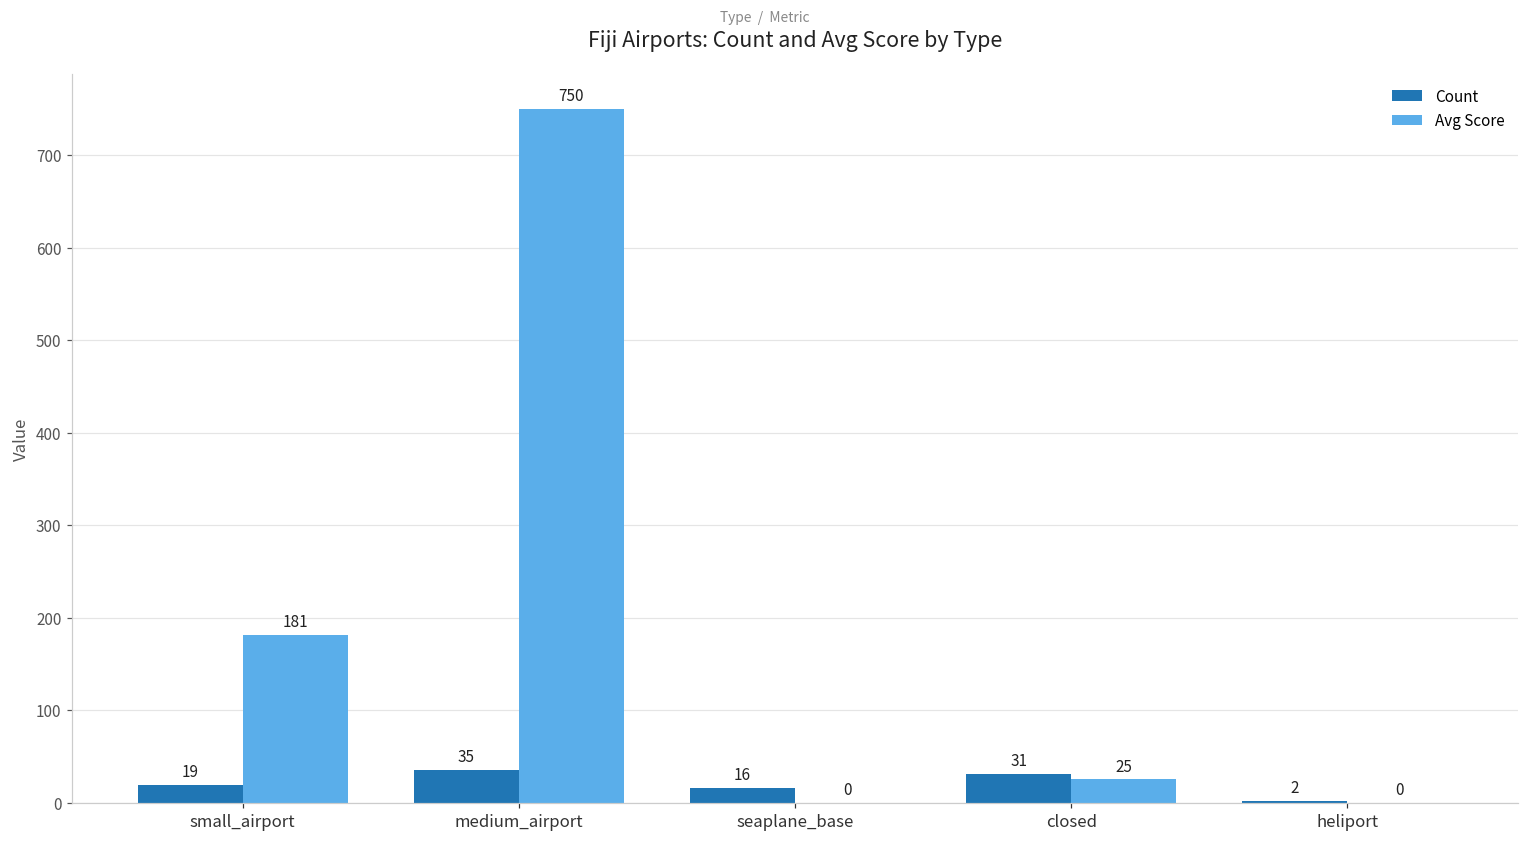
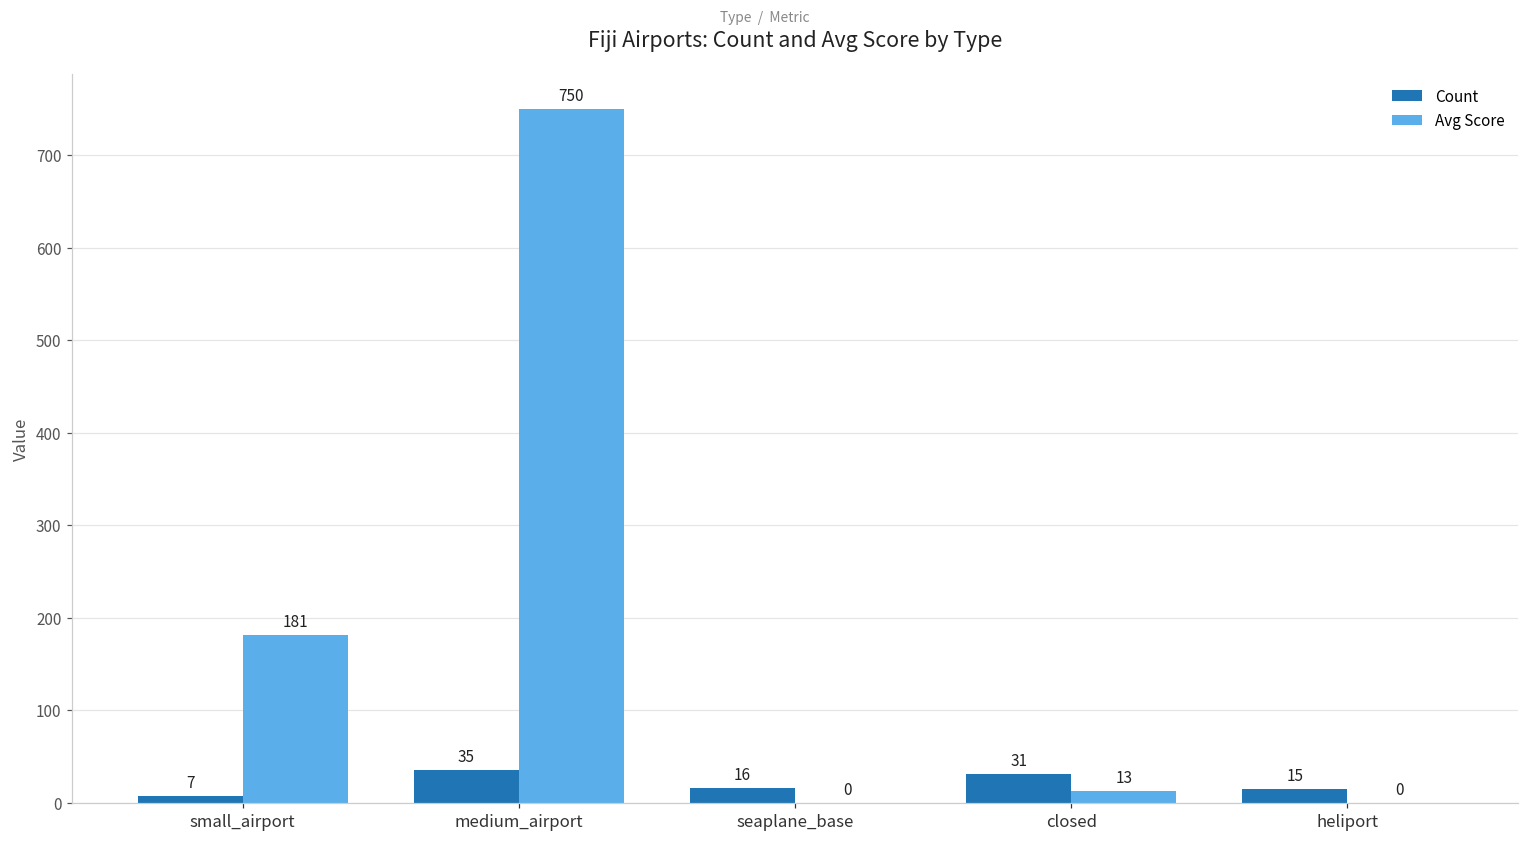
Count, small_airport: 19 -> 7
Avg Score, closed: 25 -> 13
Count, heliport: 2 -> 15
